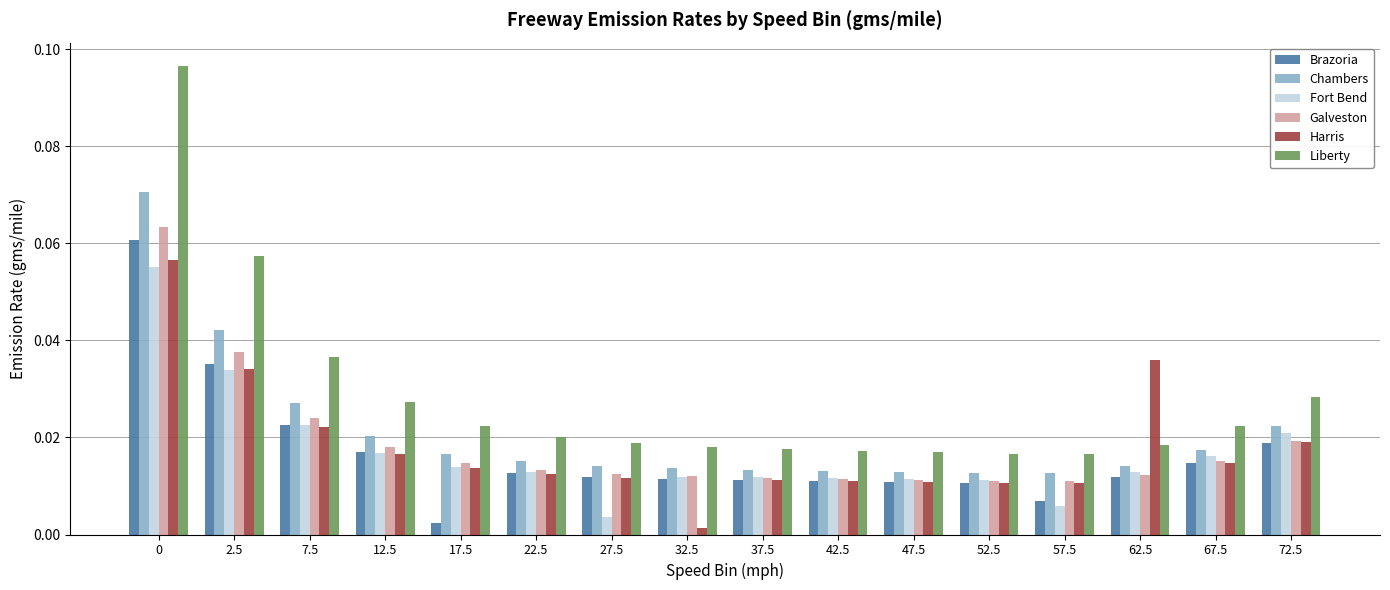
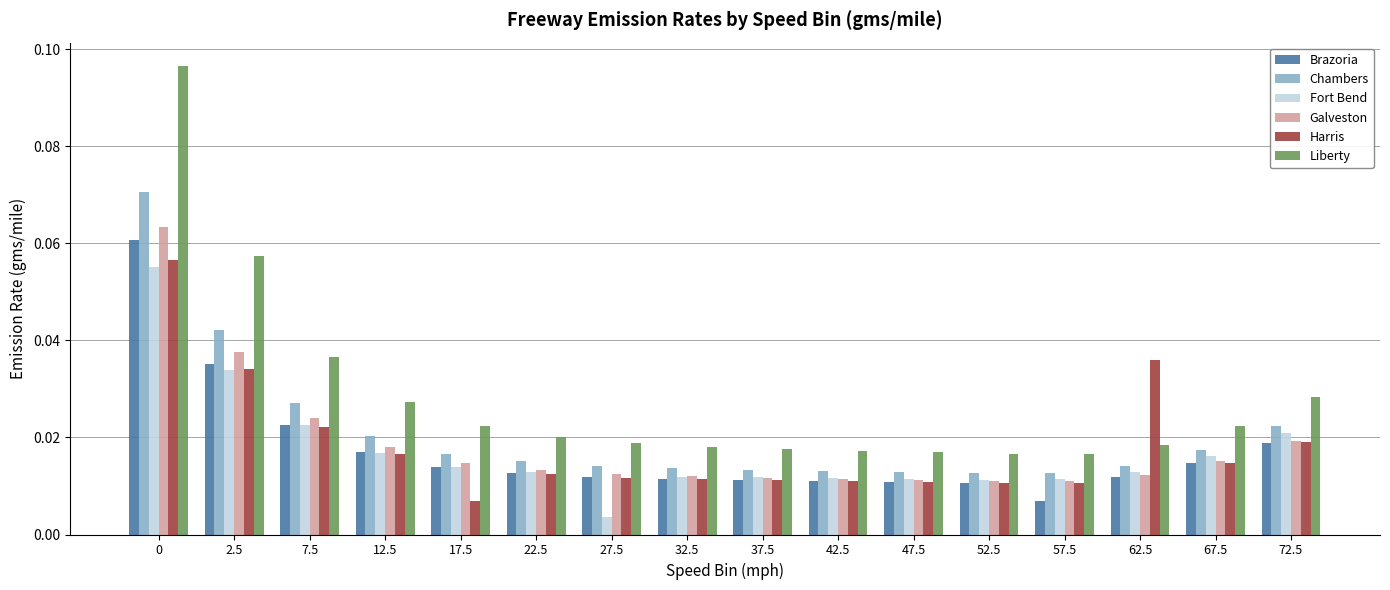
Brazoria, 17.5: 0.002 -> 0.014
Harris, 17.5: 0.014 -> 0.007
Harris, 32.5: 0.001 -> 0.011
Fort Bend, 57.5: 0.006 -> 0.011
